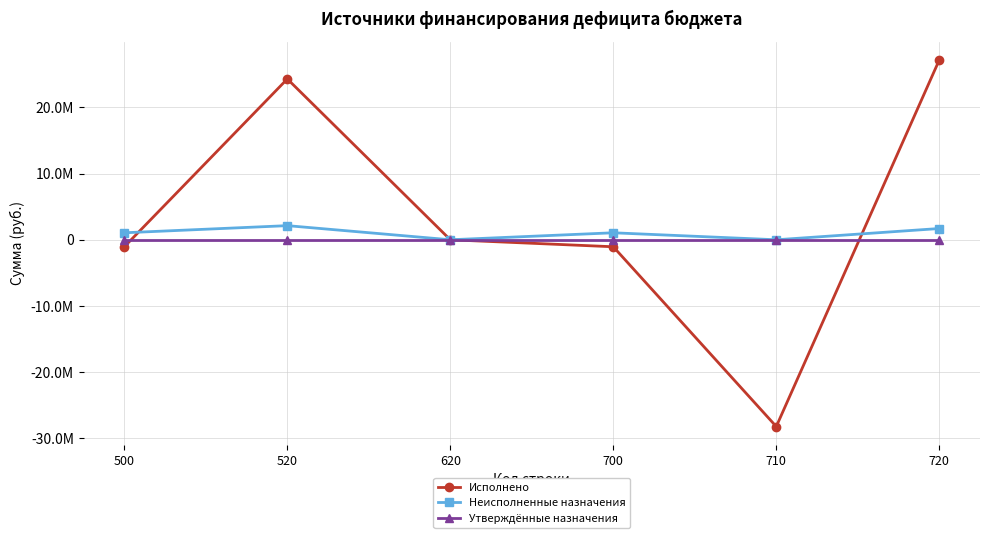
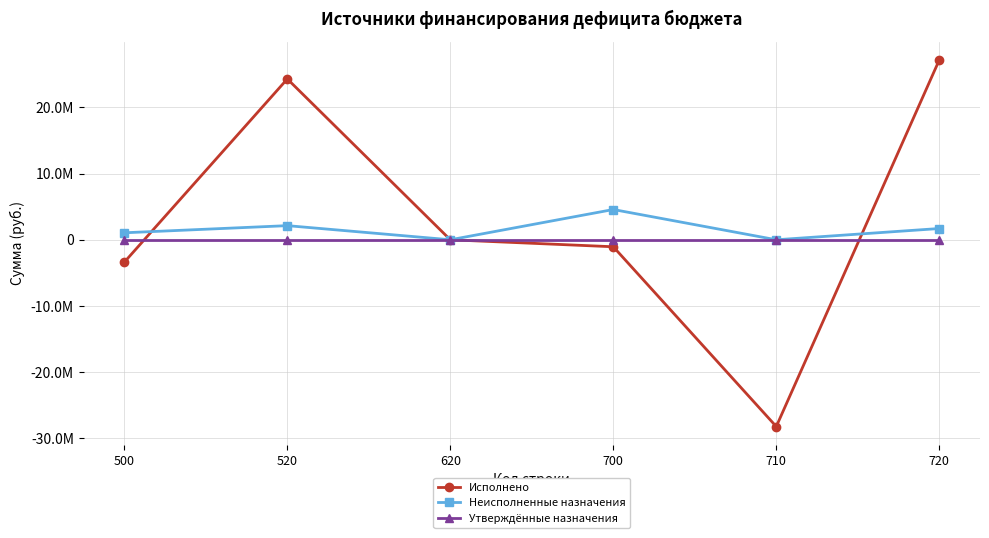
Исполнено, 500: -1000000 -> -3000000
Неисполненные назначения, 700: 1000000 -> 5000000
